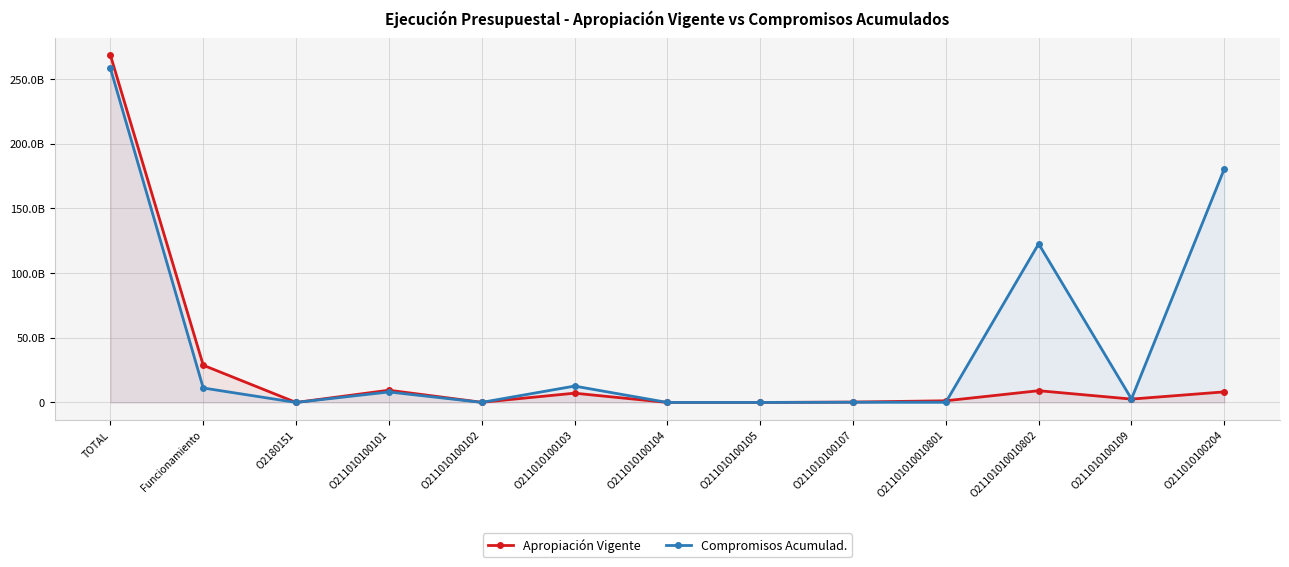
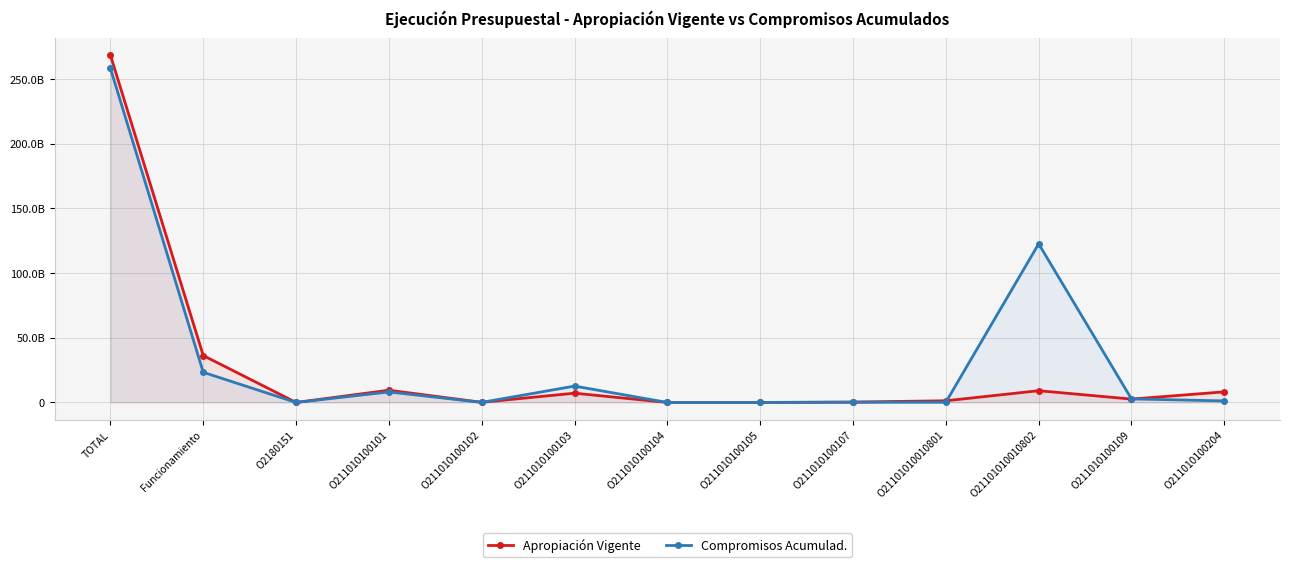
Apropiación Vigente, Funcionamiento: 29000000000 -> 36000000000
Compromisos Acumulad., Funcionamiento: 11000000000 -> 23000000000
Compromisos Acumulad., O211010100204: 181000000000 -> 1000000000
